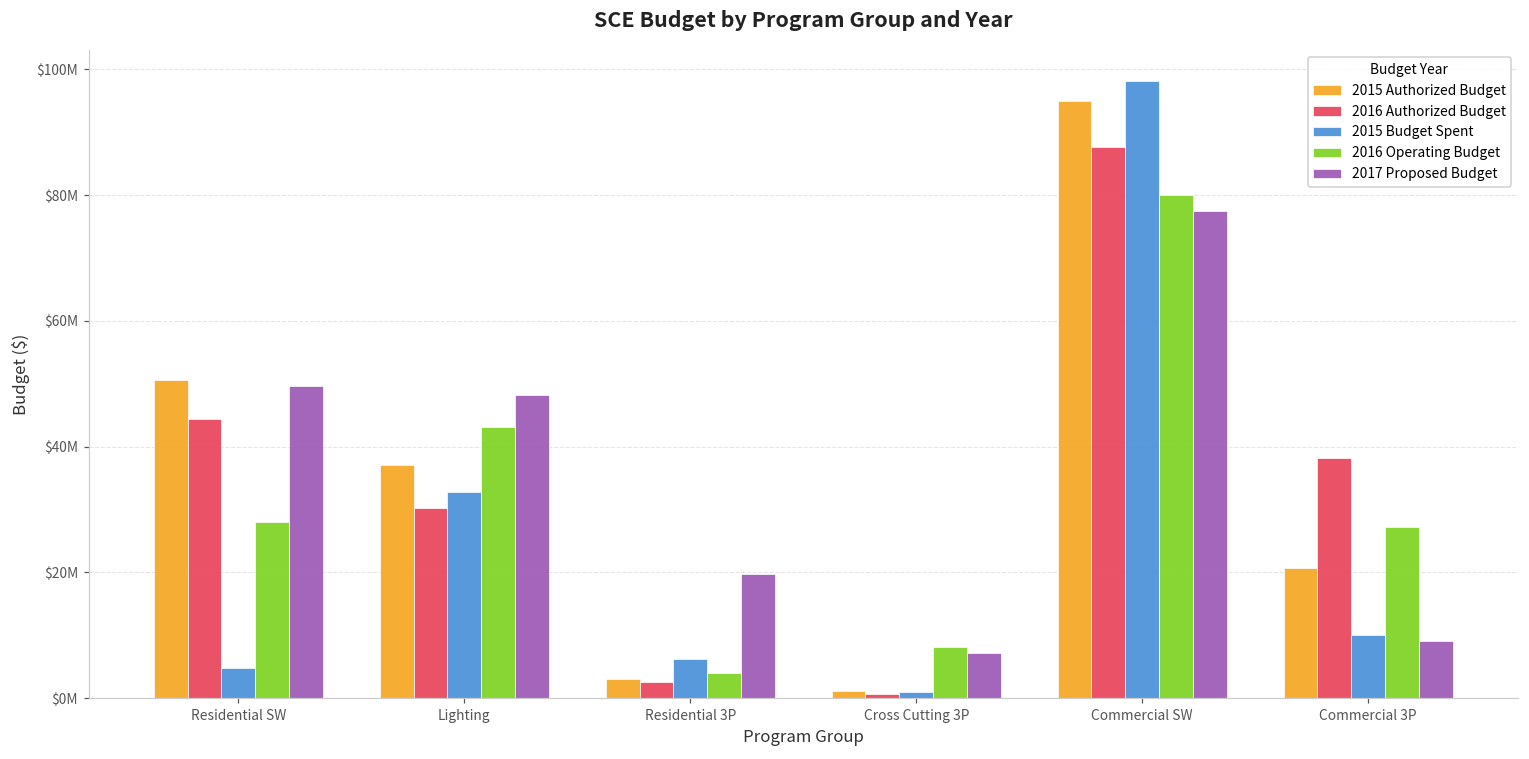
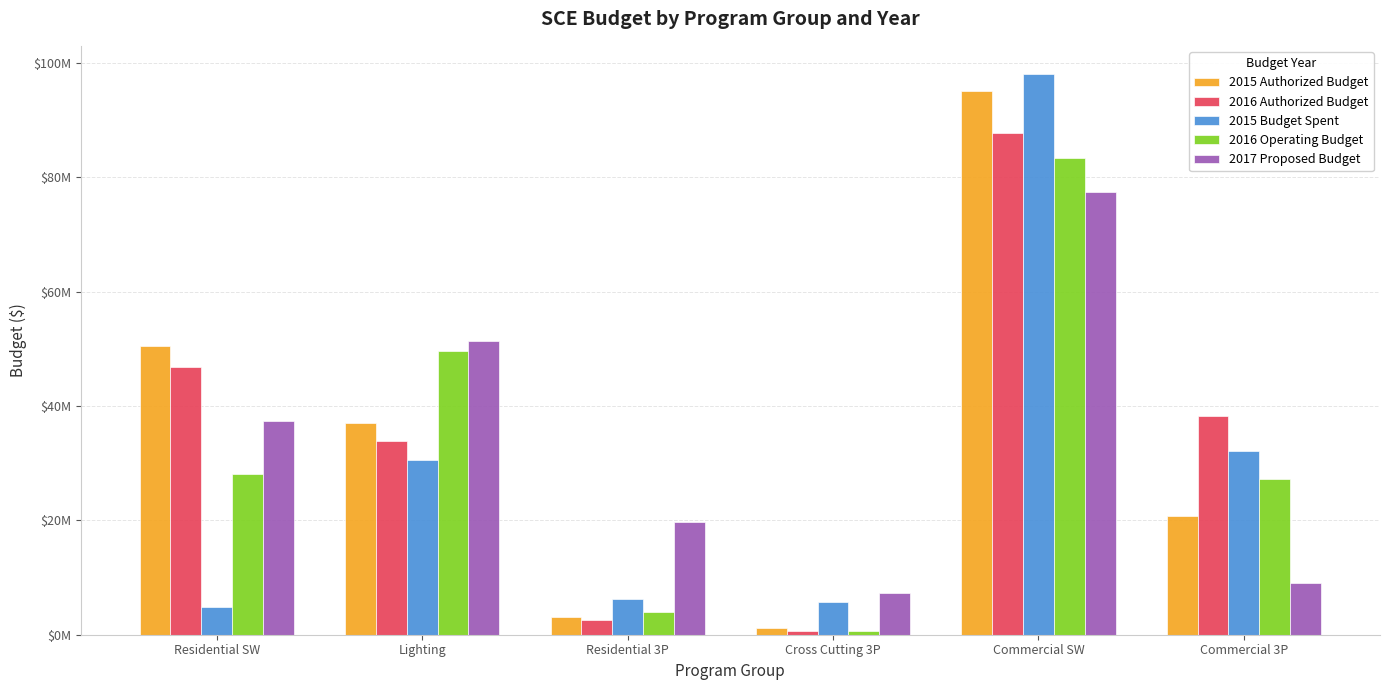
2016 Authorized Budget, Residential SW: $44000000 -> $47000000
2017 Proposed Budget, Residential SW: $50000000 -> $37000000
2016 Authorized Budget, Lighting: $30000000 -> $34000000
2015 Budget Spent, Lighting: $33000000 -> $31000000
2016 Operating Budget, Lighting: $43000000 -> $50000000
2017 Proposed Budget, Lighting: $48000000 -> $51000000
2015 Budget Spent, Cross Cutting 3P: $1000000 -> $6000000
2016 Operating Budget, Cross Cutting 3P: $8000000 -> $1000000
2016 Operating Budget, Commercial SW: $80000000 -> $83000000
2015 Budget Spent, Commercial 3P: $10000000 -> $32000000
